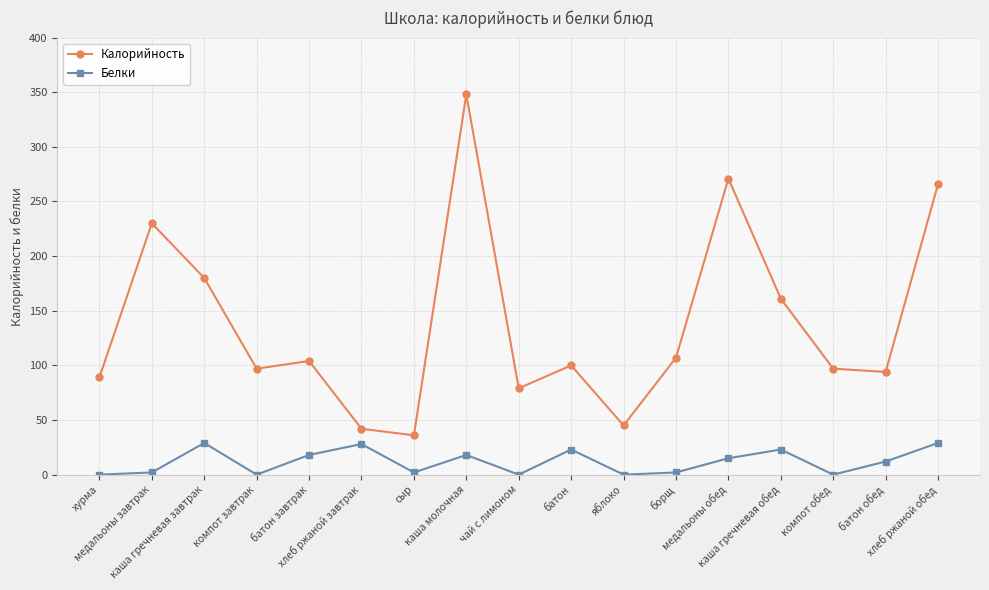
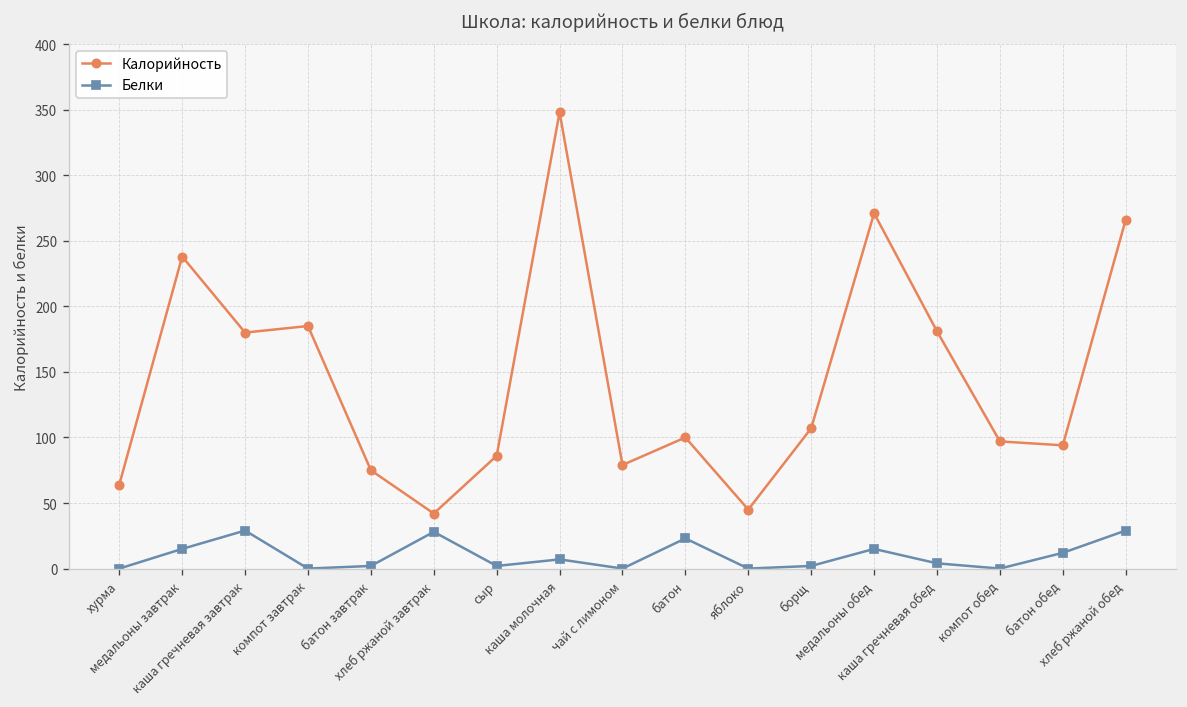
Калорийность, хурма: 89 -> 64
Калорийность, медальоны завтрак: 230 -> 238
Белки, медальоны завтрак: 2 -> 15
Калорийность, компот завтрак: 97 -> 185
Калорийность, батон завтрак: 104 -> 75
Белки, батон завтрак: 18 -> 2
Калорийность, сыр: 36 -> 86
Белки, каша молочная: 18 -> 7
Калорийность, каша гречневая обед: 161 -> 181
Белки, каша гречневая обед: 23 -> 4
